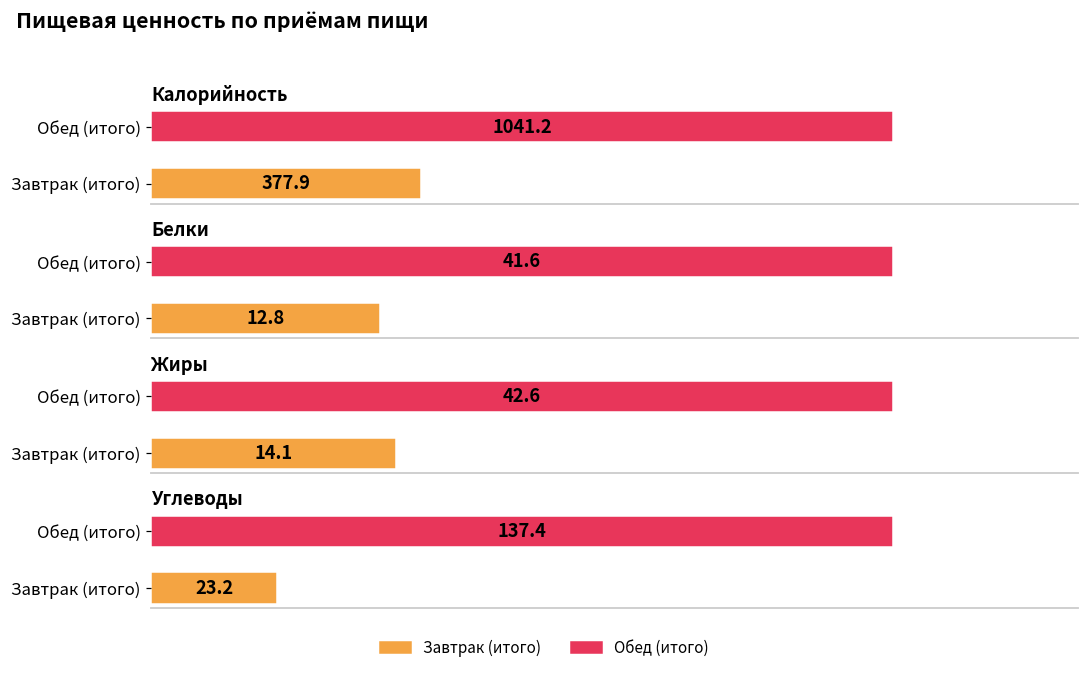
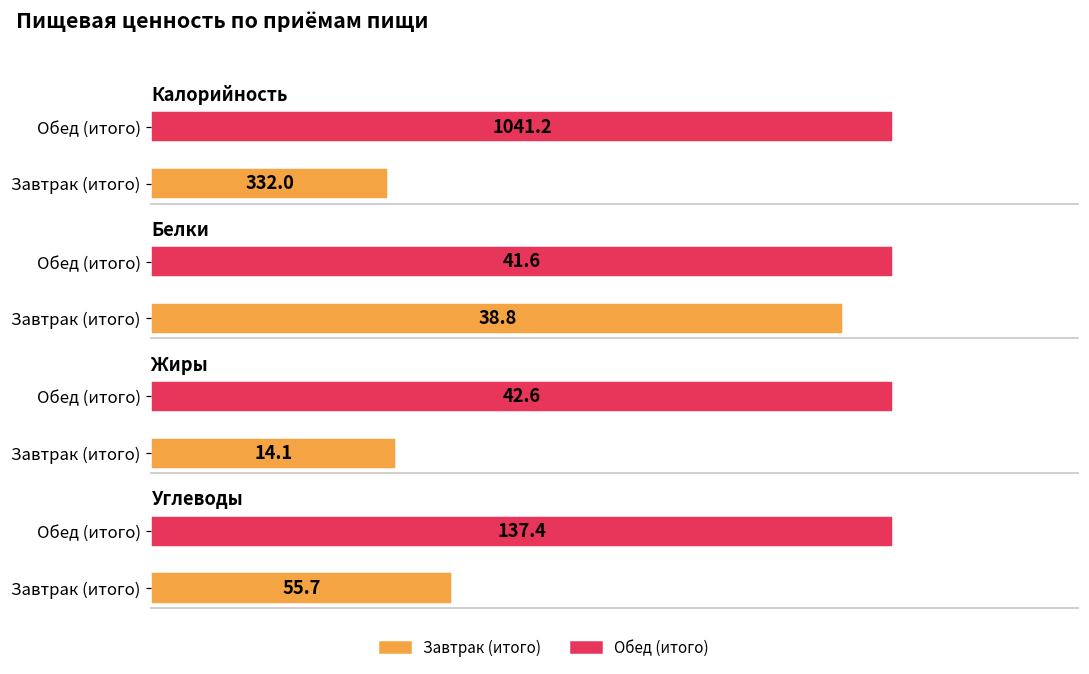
Калорийность, Завтрак (итого): 377.9 -> 332.0
Белки, Завтрак (итого): 12.8 -> 38.8
Углеводы, Завтрак (итого): 23.2 -> 55.7
